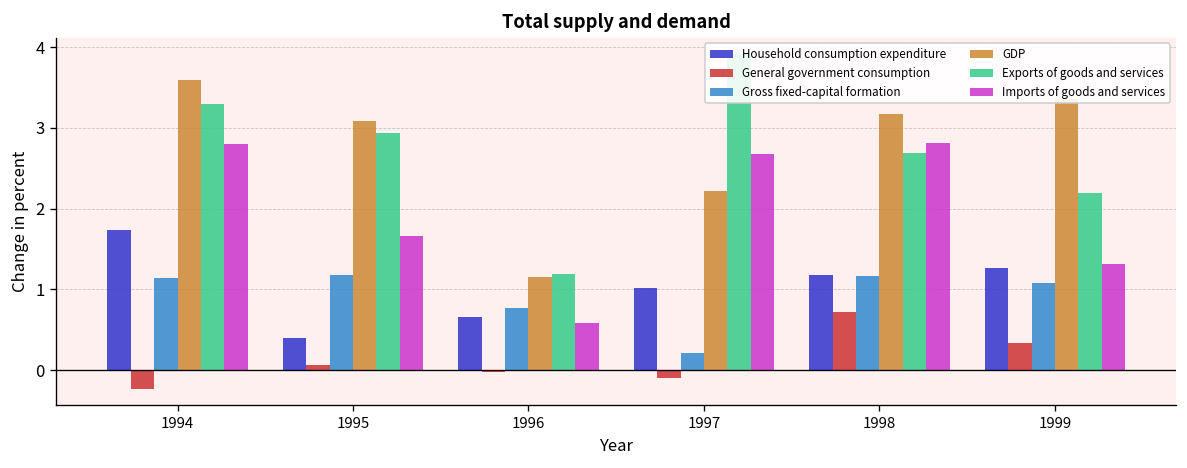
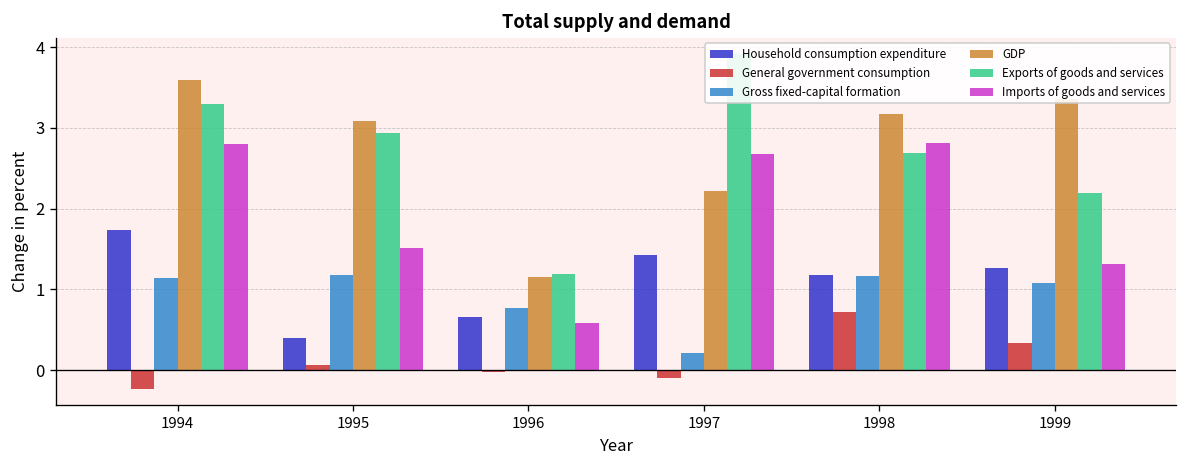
Imports of goods and services, 1995: 1.7 -> 1.5
Household consumption expenditure, 1997: 1.0 -> 1.4
